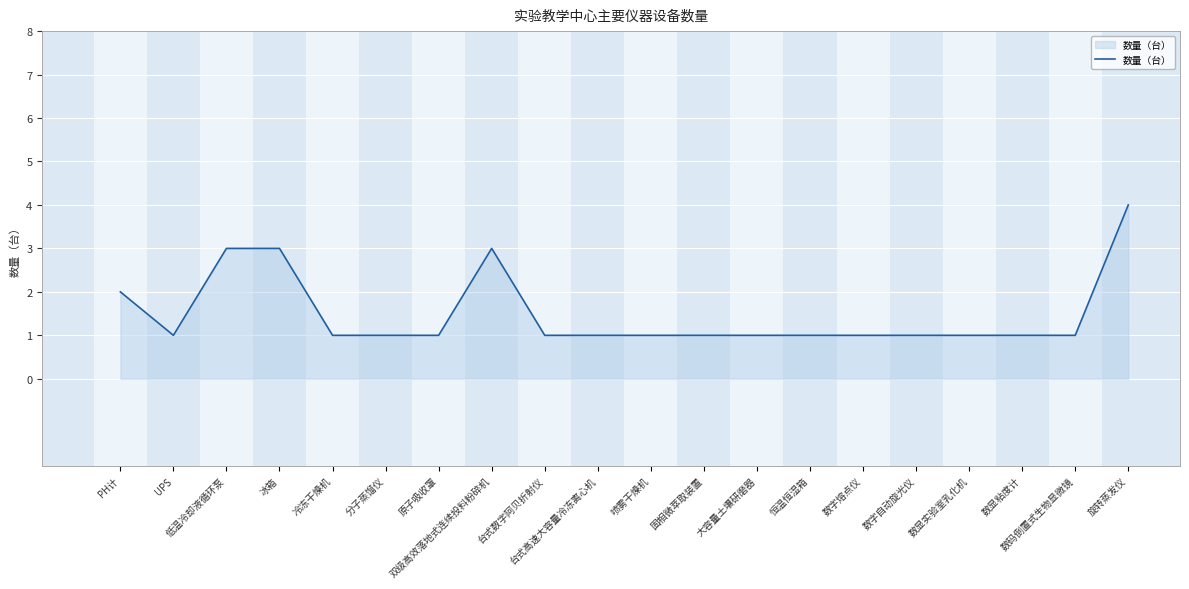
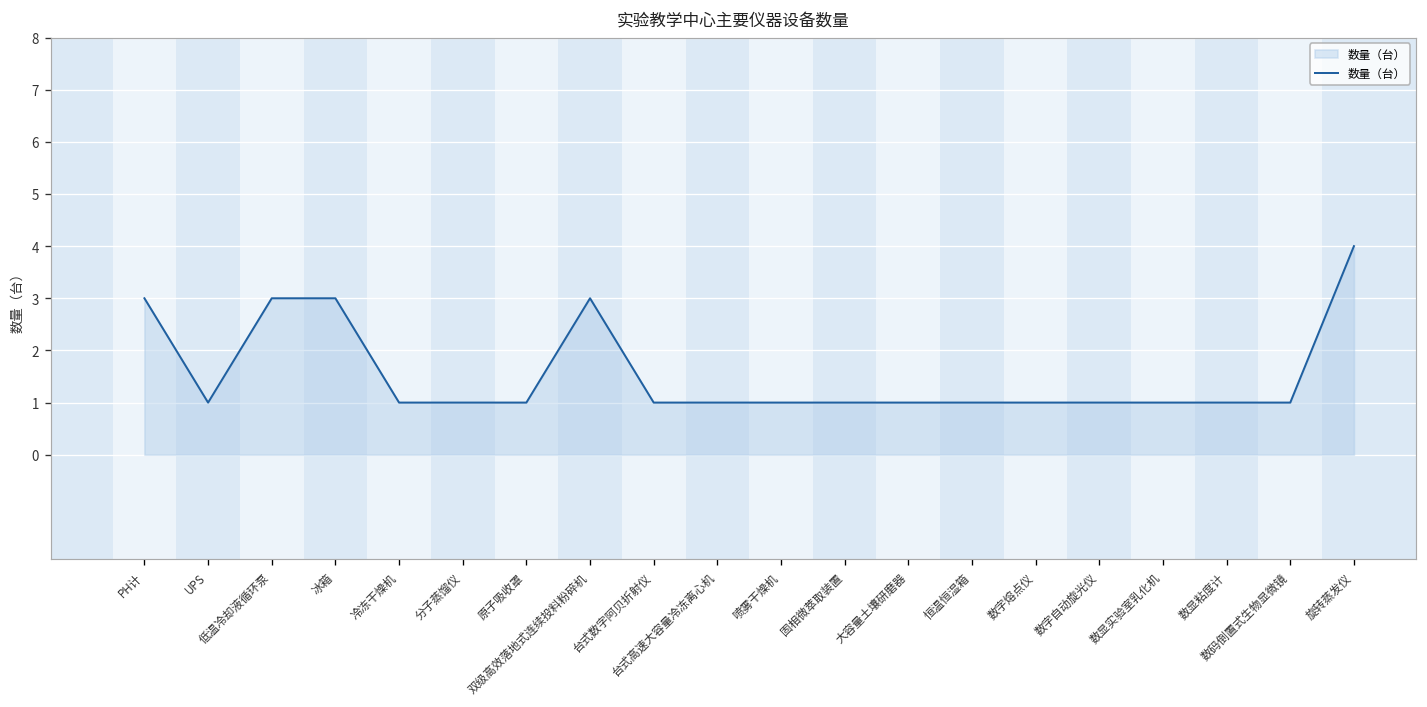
PH计: 2 -> 3
